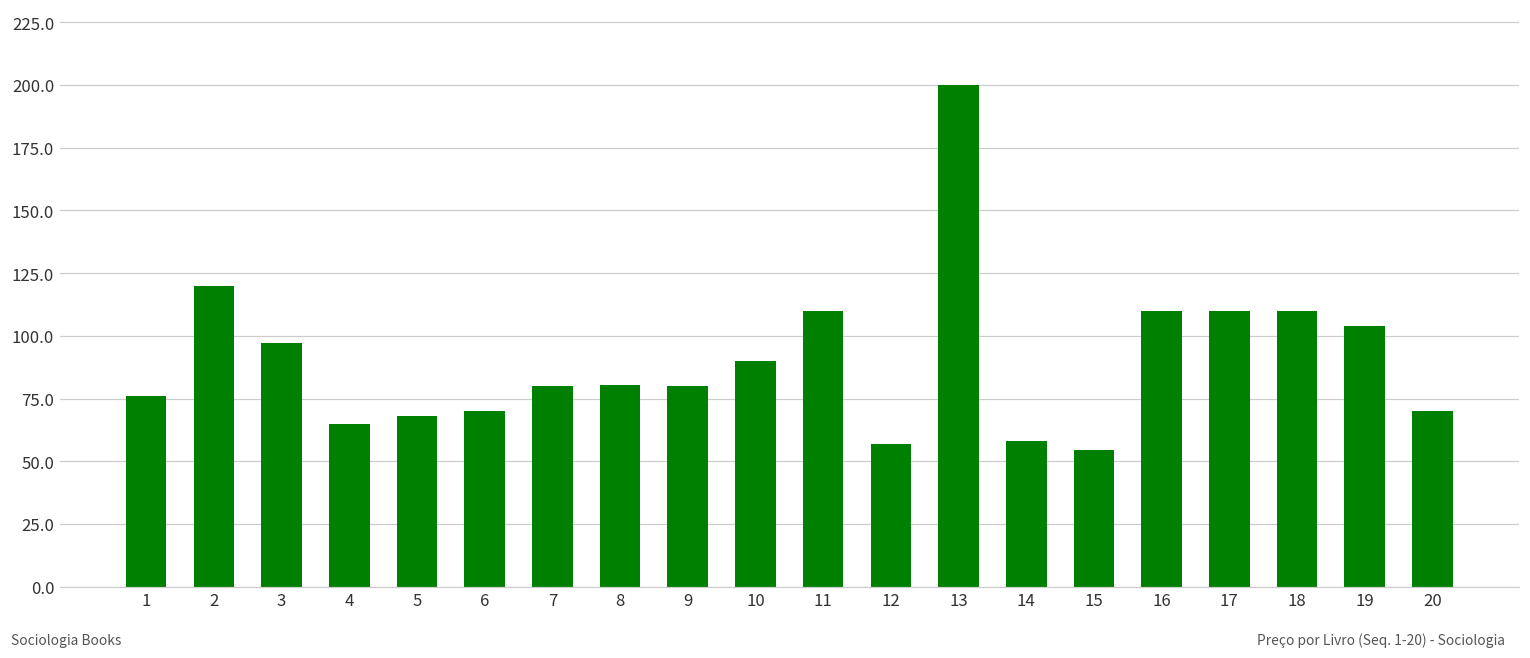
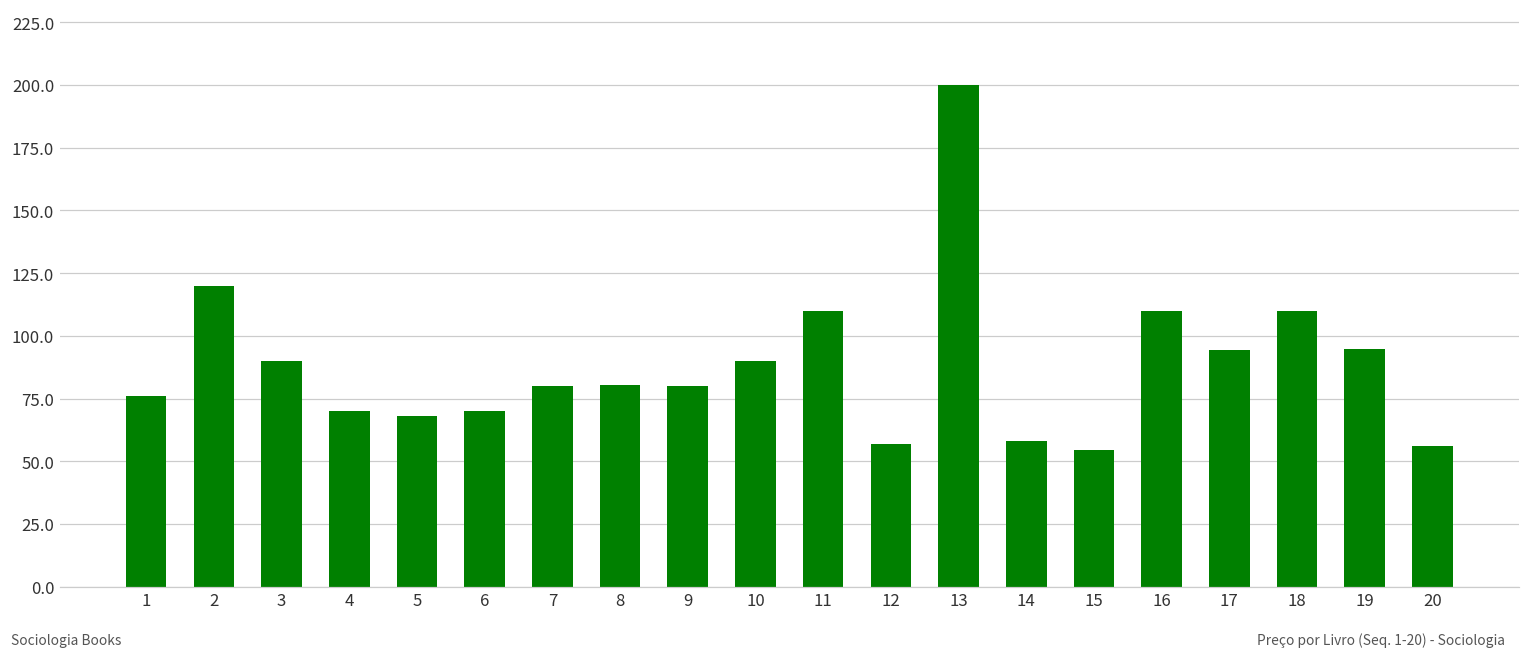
3: 97 -> 90
4: 65 -> 70
17: 110 -> 95
19: 104 -> 95
20: 70 -> 56
